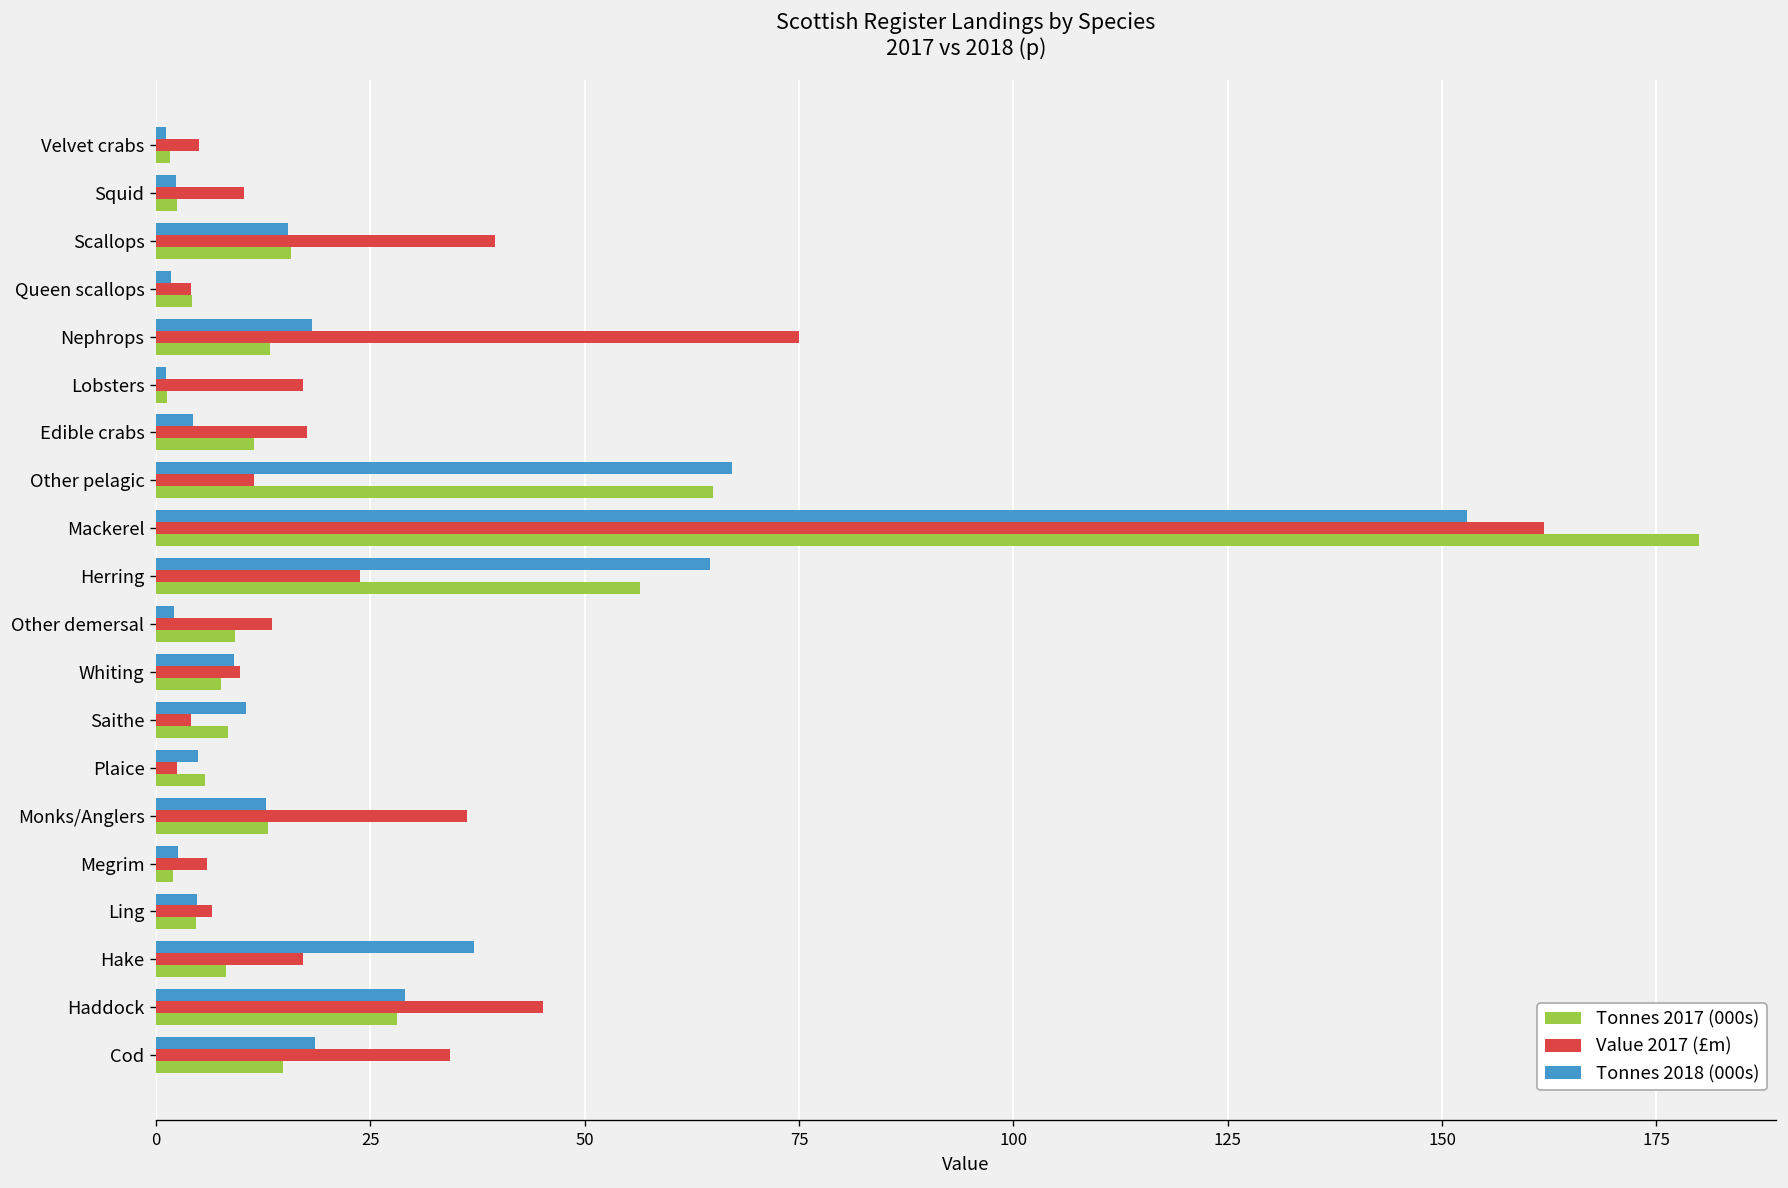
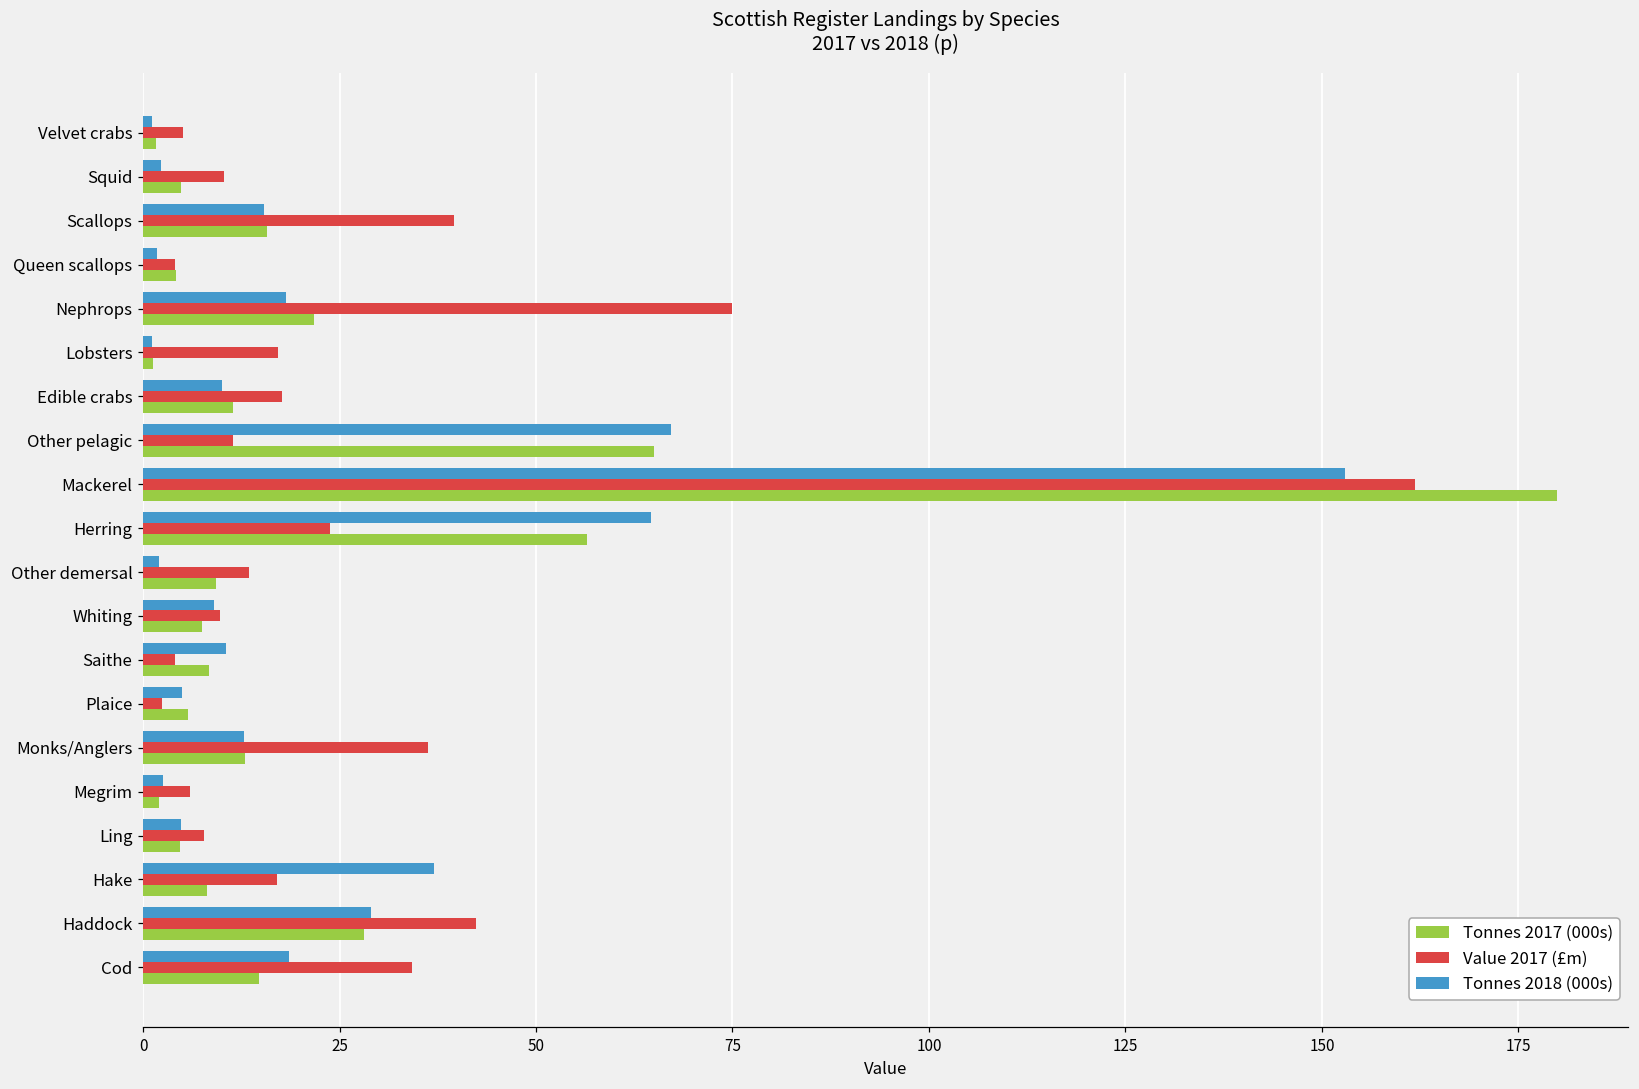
Tonnes 2017 (000s), Squid: 2 -> 5
Tonnes 2017 (000s), Nephrops: 13 -> 22
Tonnes 2018 (000s), Edible crabs: 4 -> 10
Value 2017 (£m), Ling: 6 -> 8
Value 2017 (£m), Haddock: 45 -> 42
